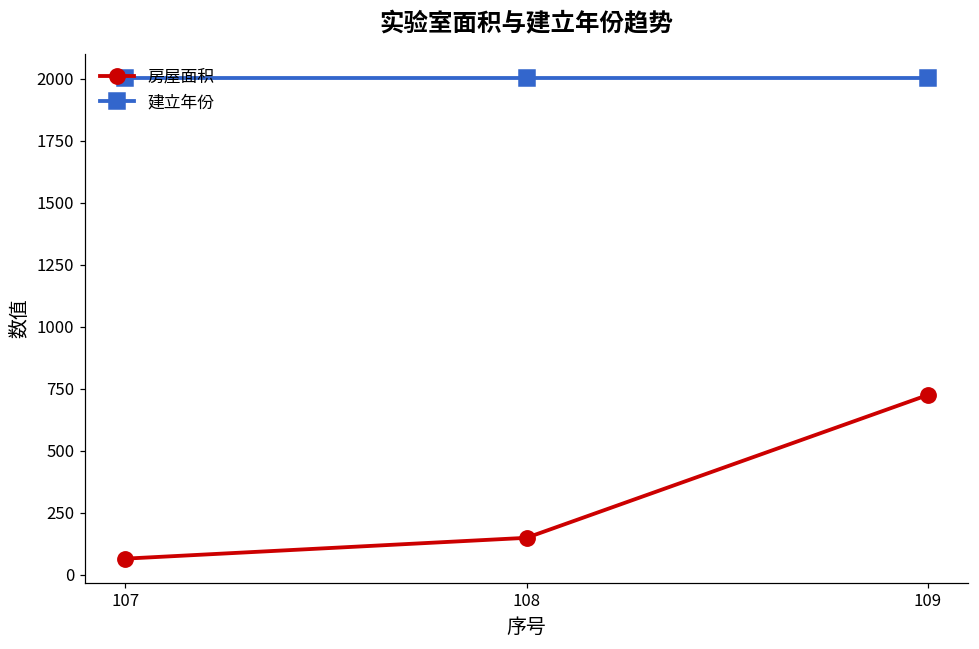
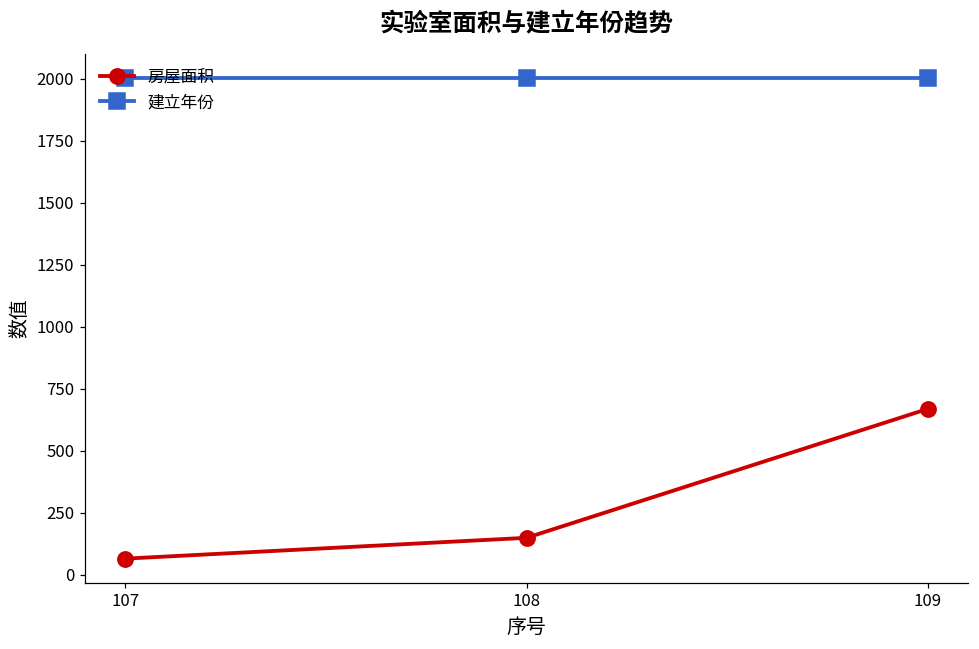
房屋面积, 109: 720 -> 670
